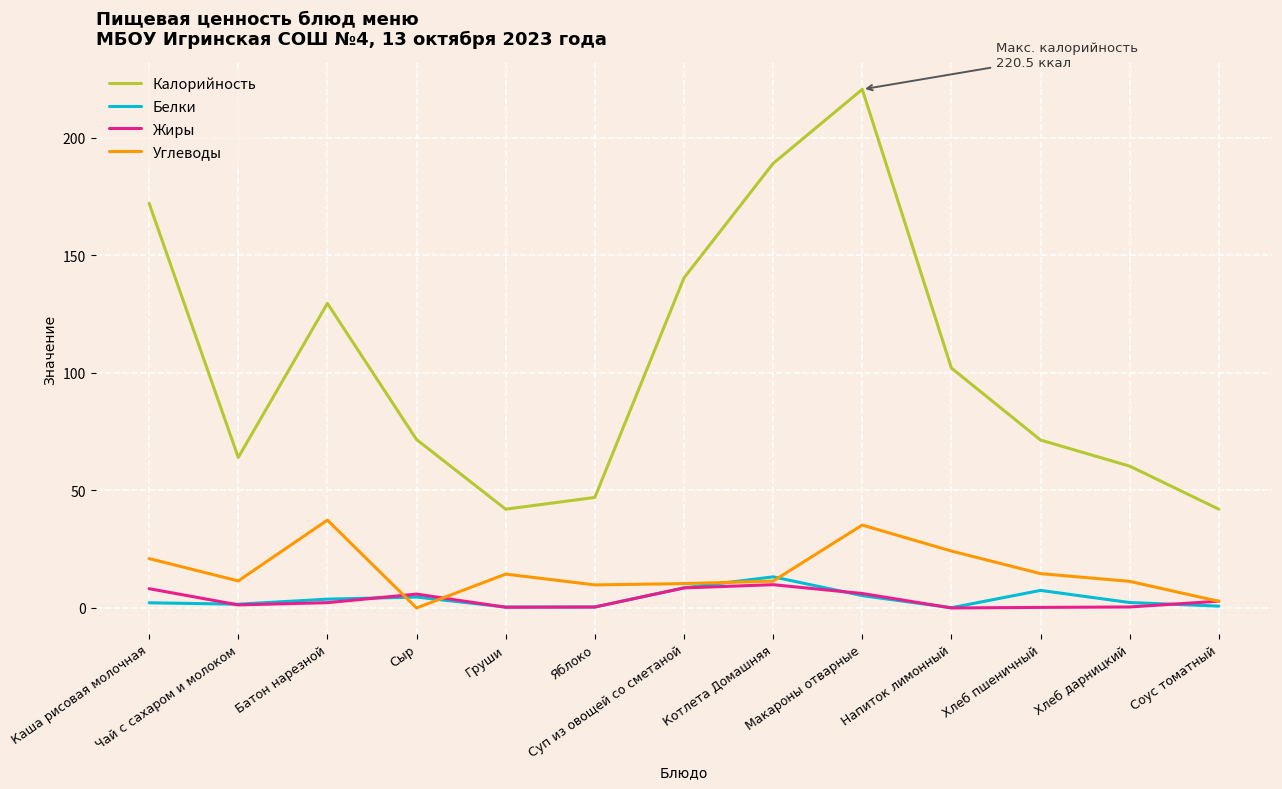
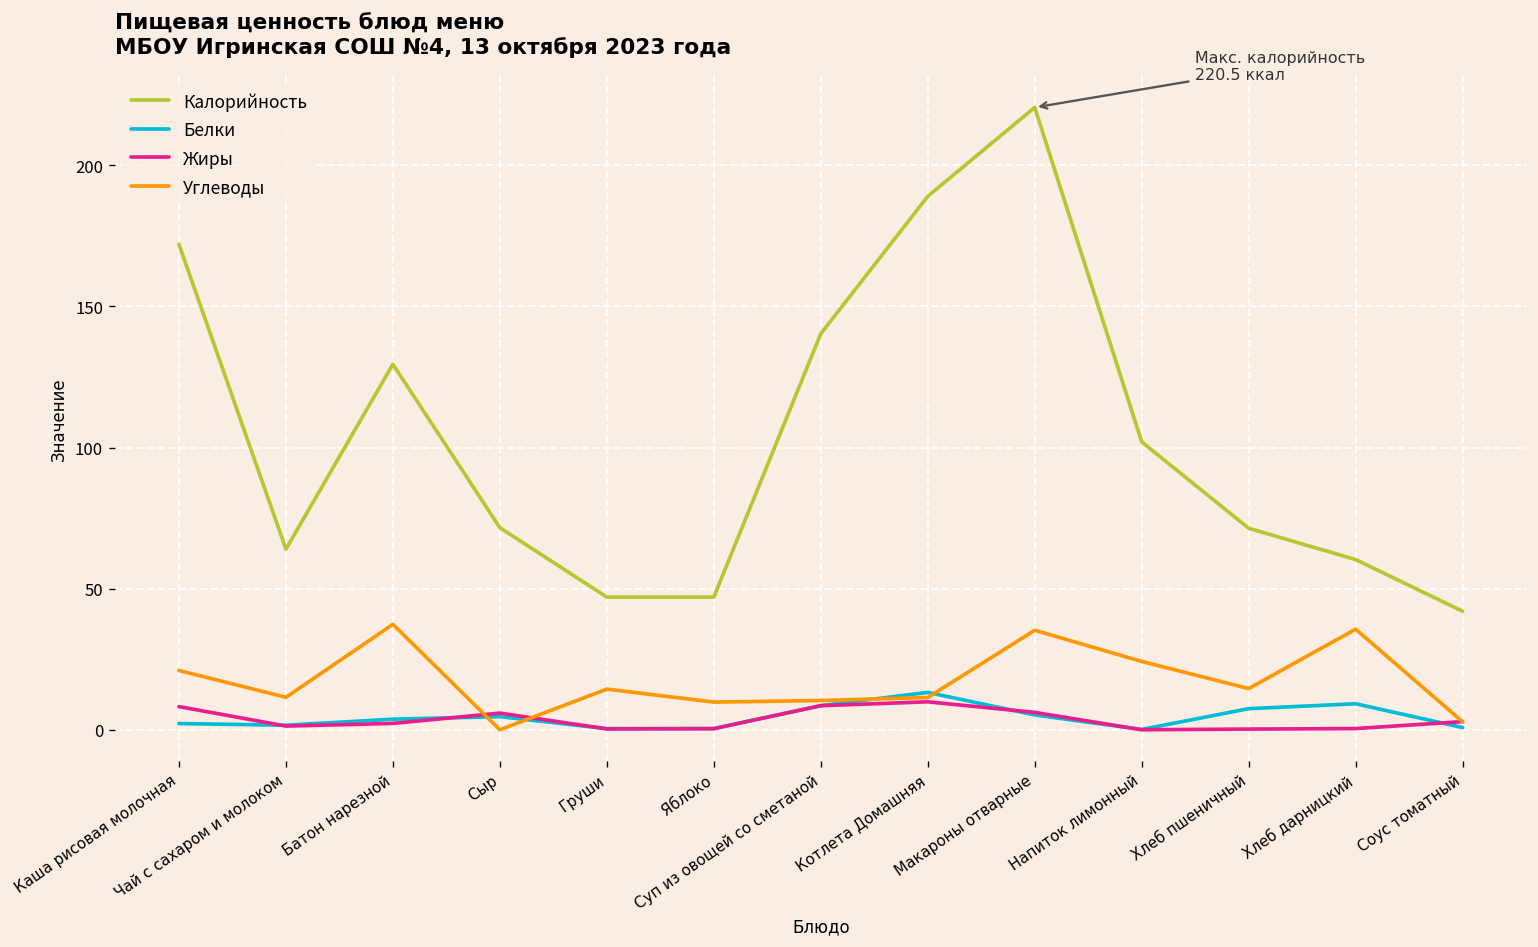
Калорийность, Груши: 42 -> 47
Белки, Хлеб дарницкий: 2 -> 9
Углеводы, Хлеб дарницкий: 11 -> 36
